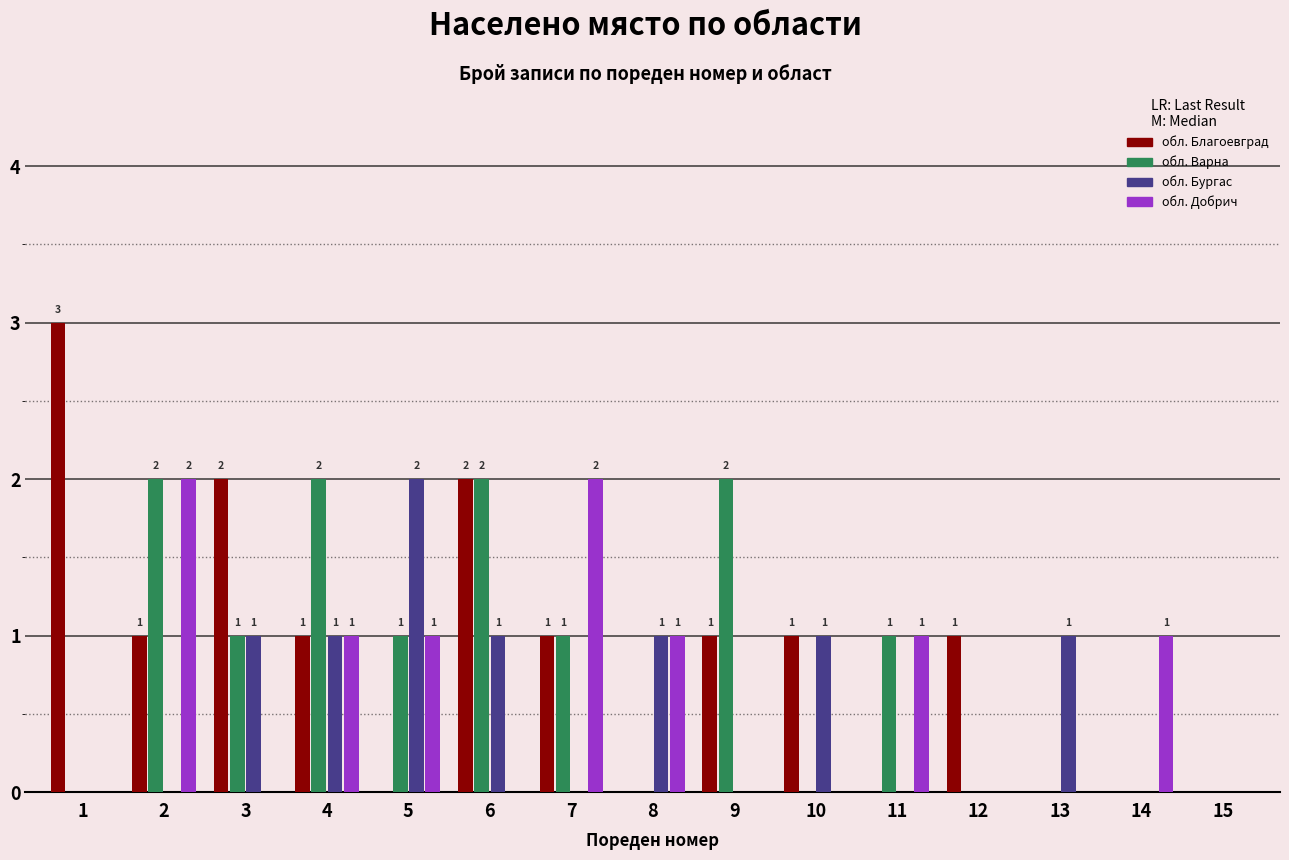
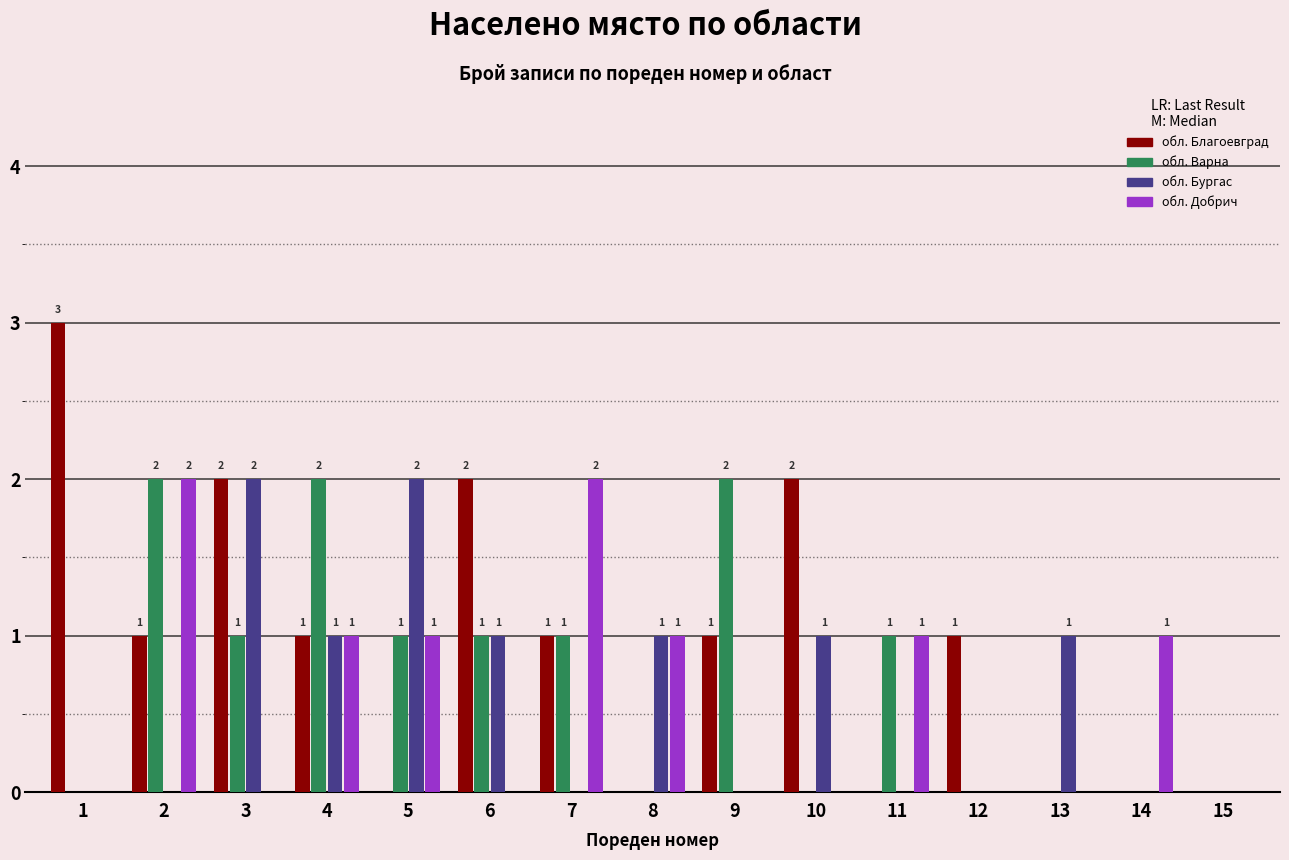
обл. Бургас, 3: 1 -> 2
обл. Варна, 6: 2 -> 1
обл. Благоевград, 10: 1 -> 2
